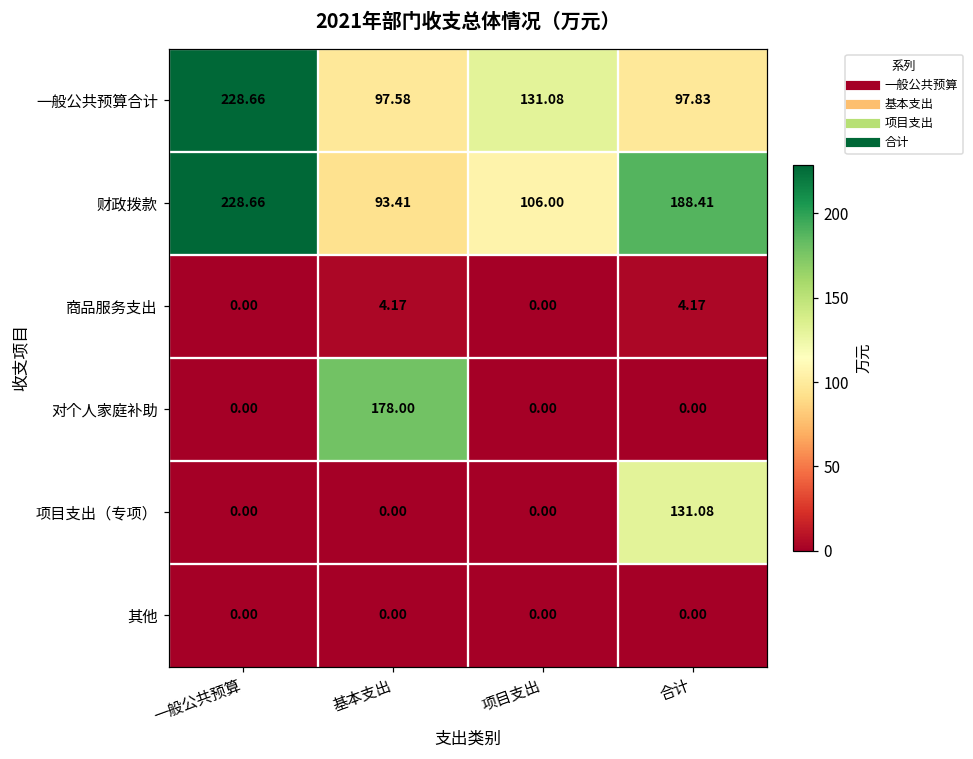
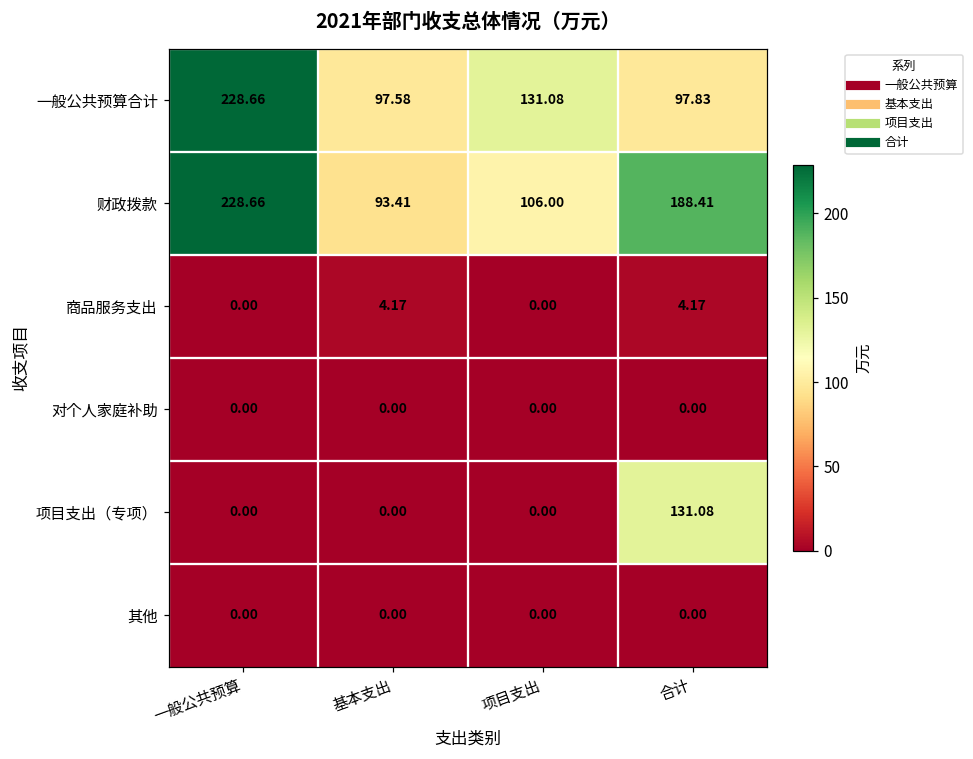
对个人家庭补助, 基本支出: 178.00 -> 0.00
